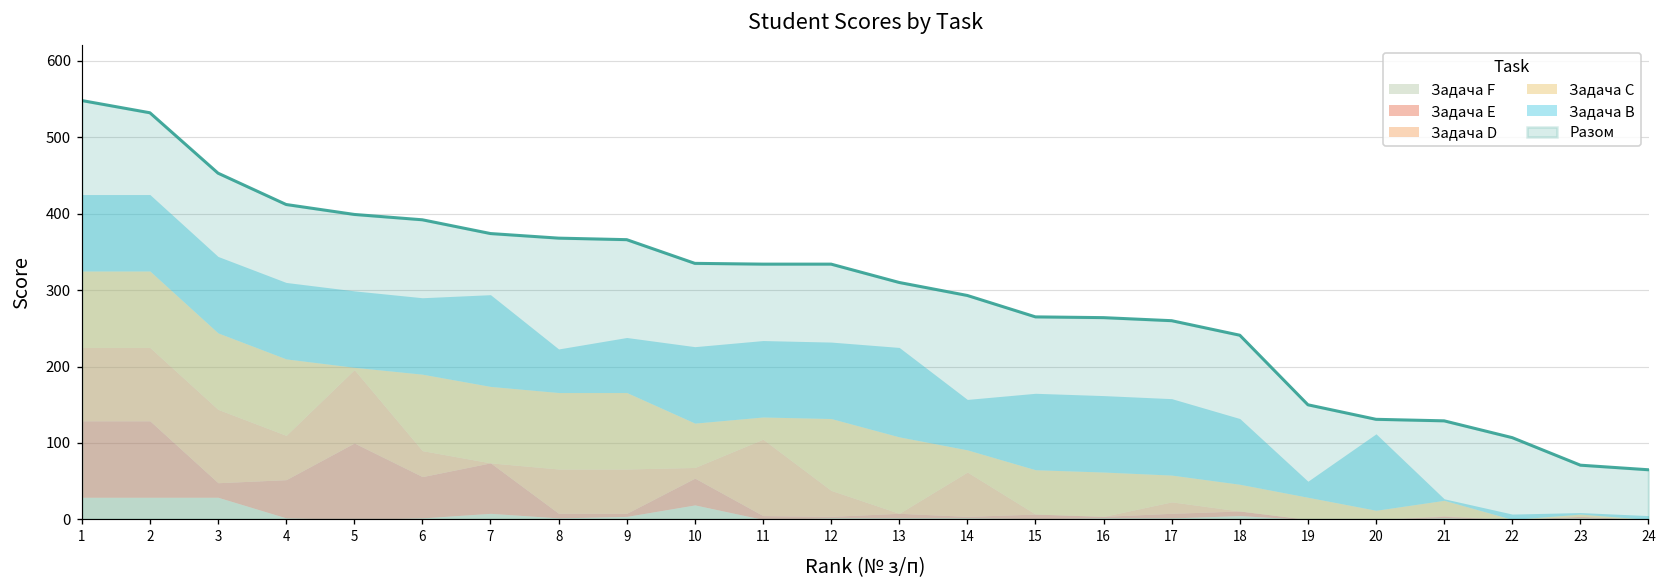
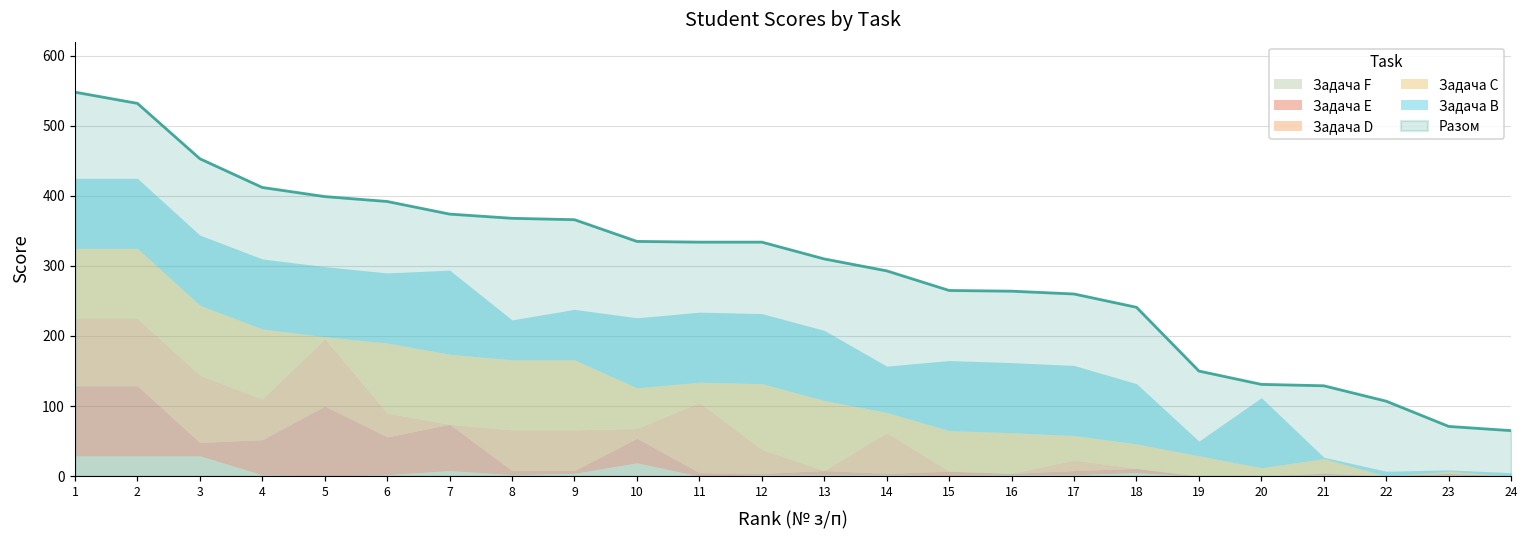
Задача B, 13: 120 -> 100
